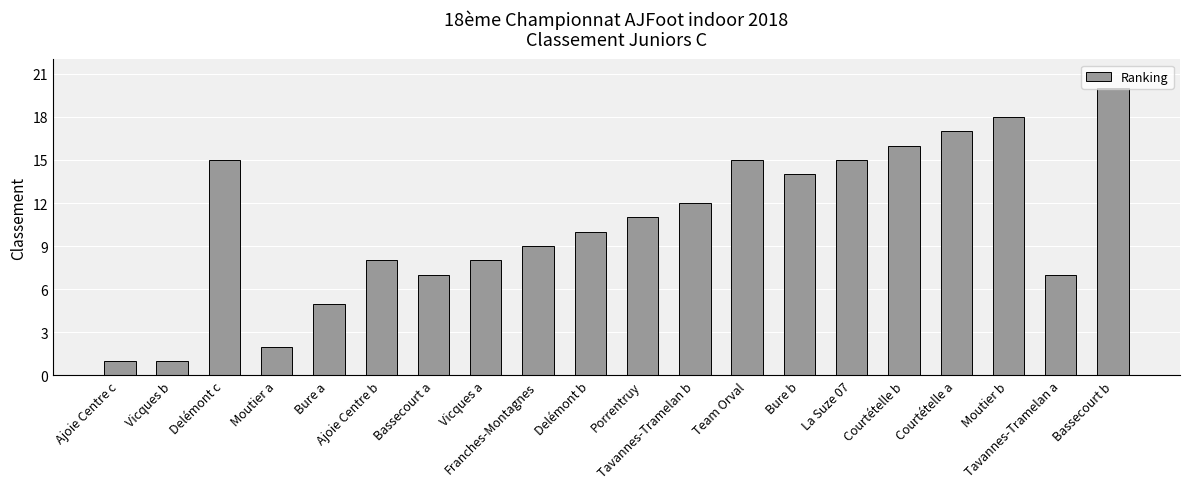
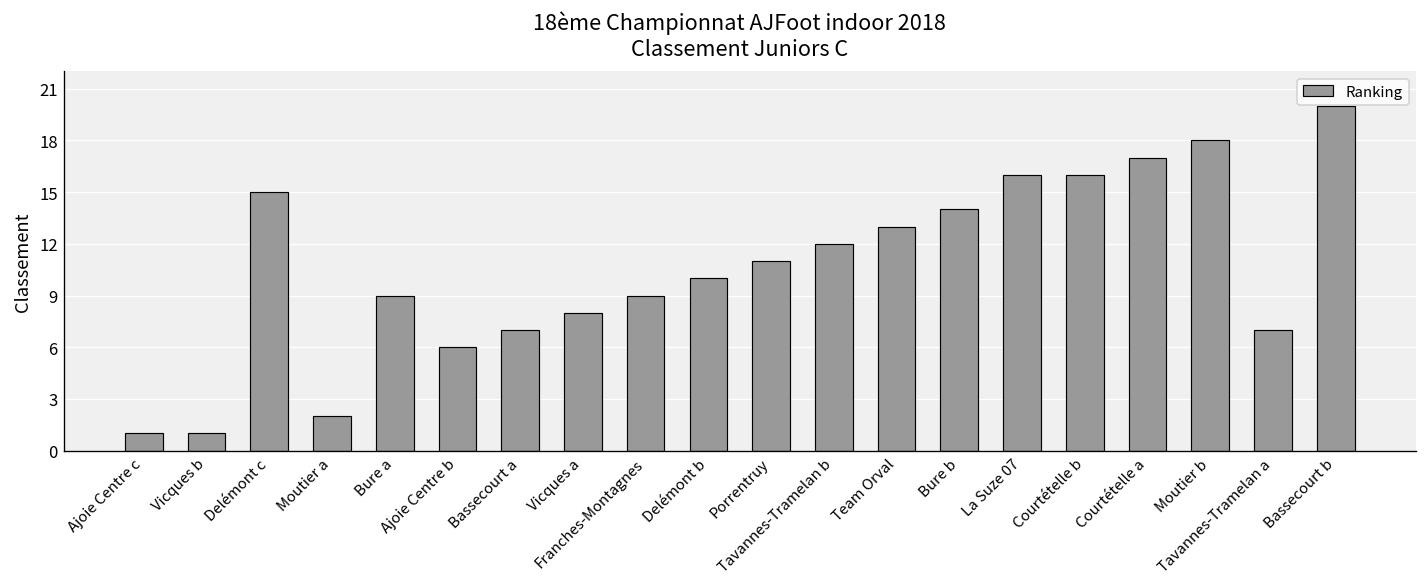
Bure a: 5 -> 9
Ajoie Centre b: 8 -> 6
Team Orval: 15 -> 13
La Suze 07: 15 -> 16
